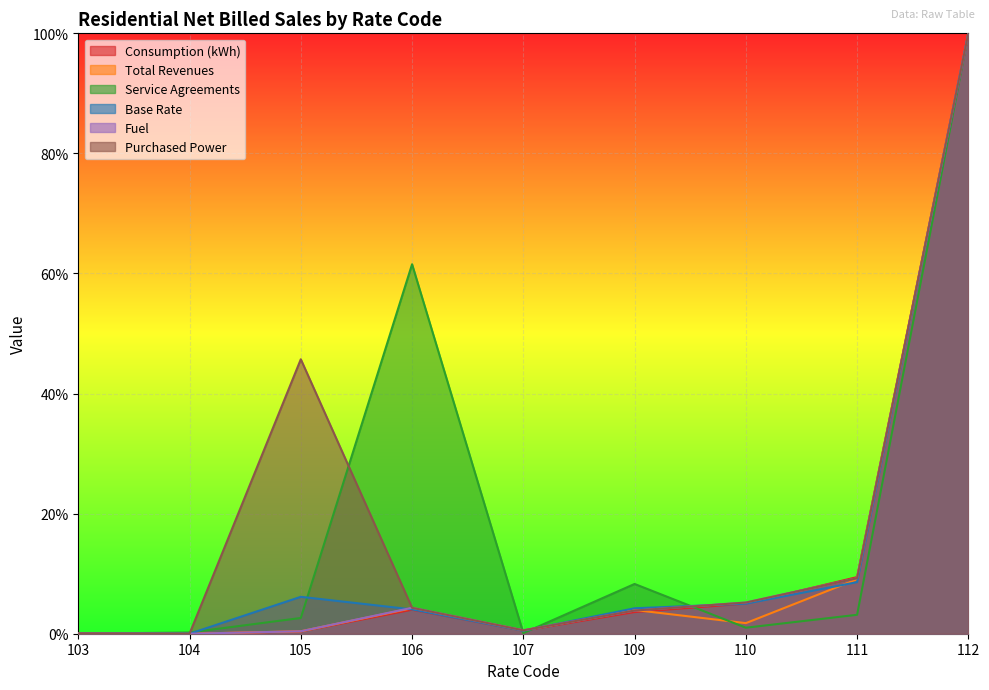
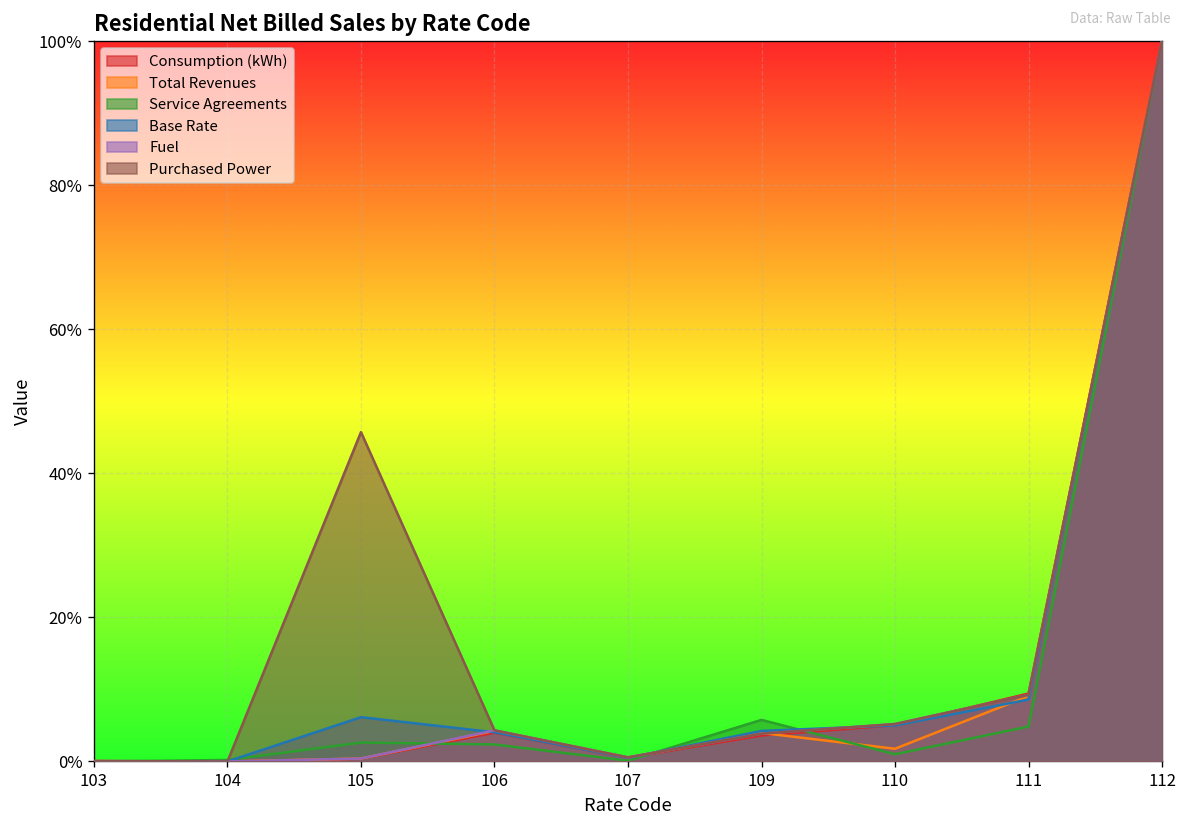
Service Agreements, 106: 62% -> 2%
Service Agreements, 109: 8% -> 6%
Service Agreements, 111: 3% -> 5%
